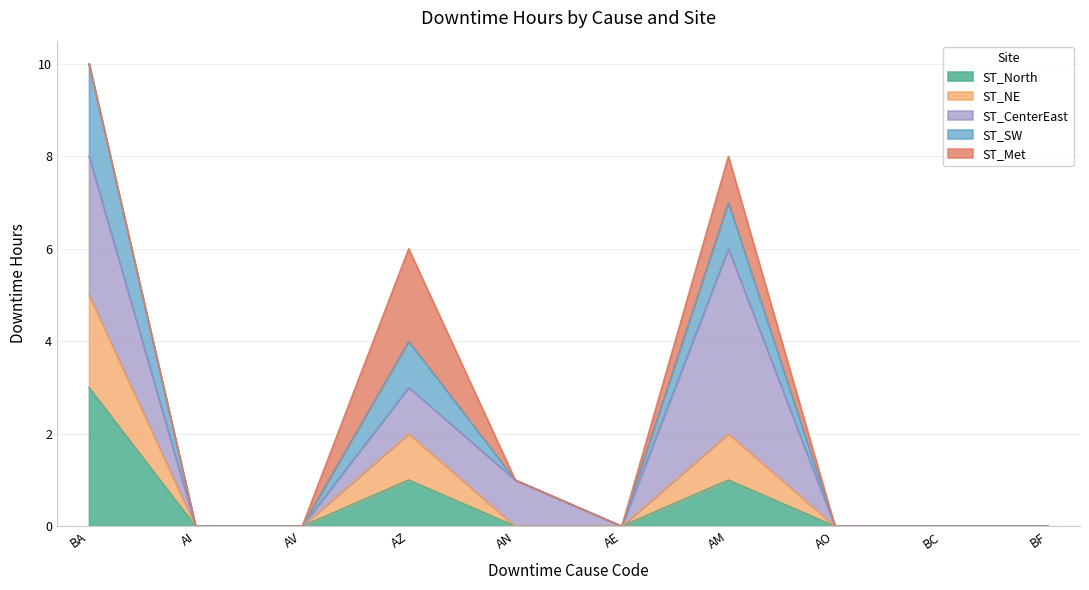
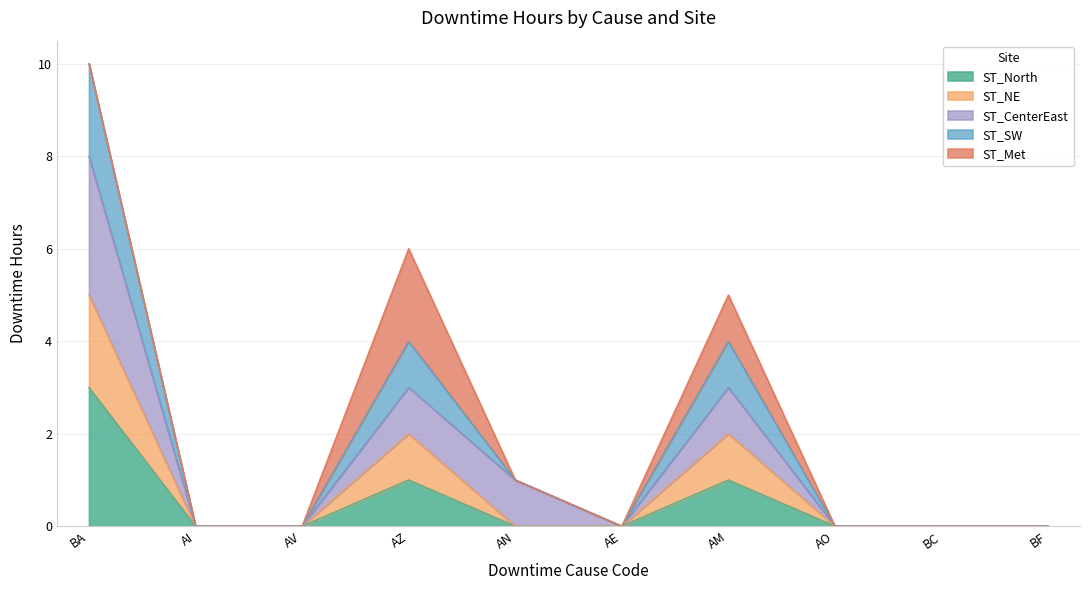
ST_CenterEast, AM: 4 -> 1
